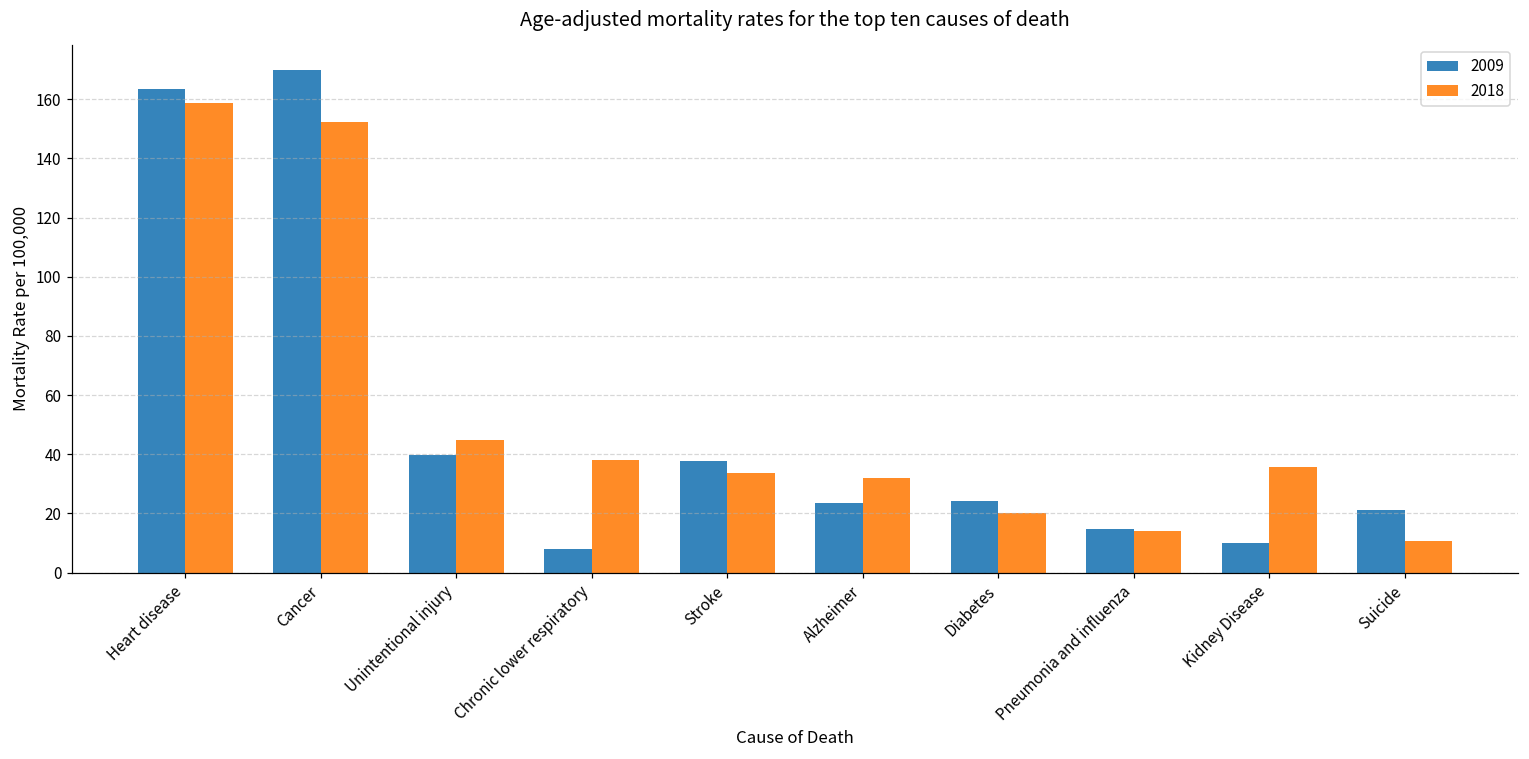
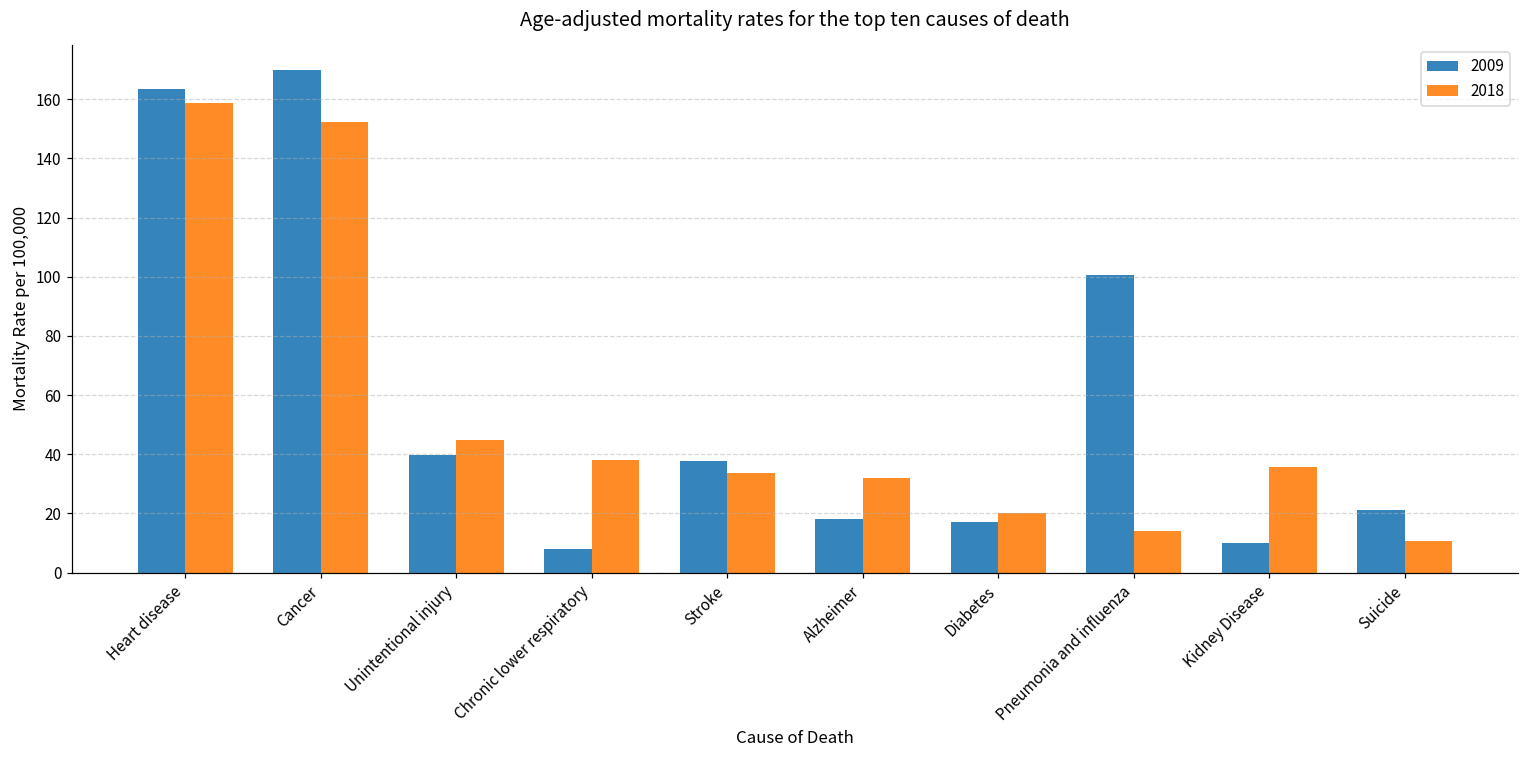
2009, Alzheimer: 24 -> 18
2009, Diabetes: 24 -> 17
2009, Pneumonia and influenza: 15 -> 101
